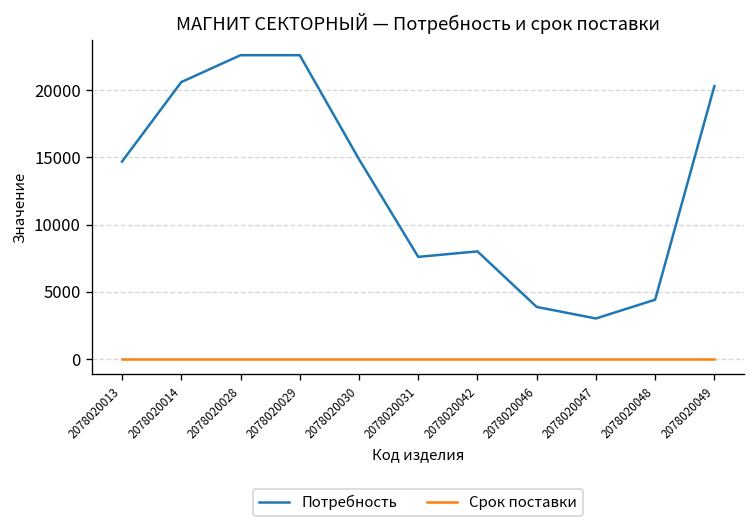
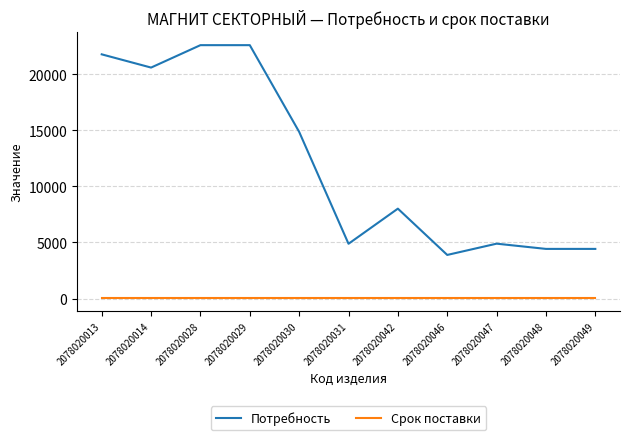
Потребность, 2078020013: 14700 -> 21800
Потребность, 2078020031: 7600 -> 4900
Потребность, 2078020047: 3000 -> 4900
Потребность, 2078020049: 20300 -> 4400
